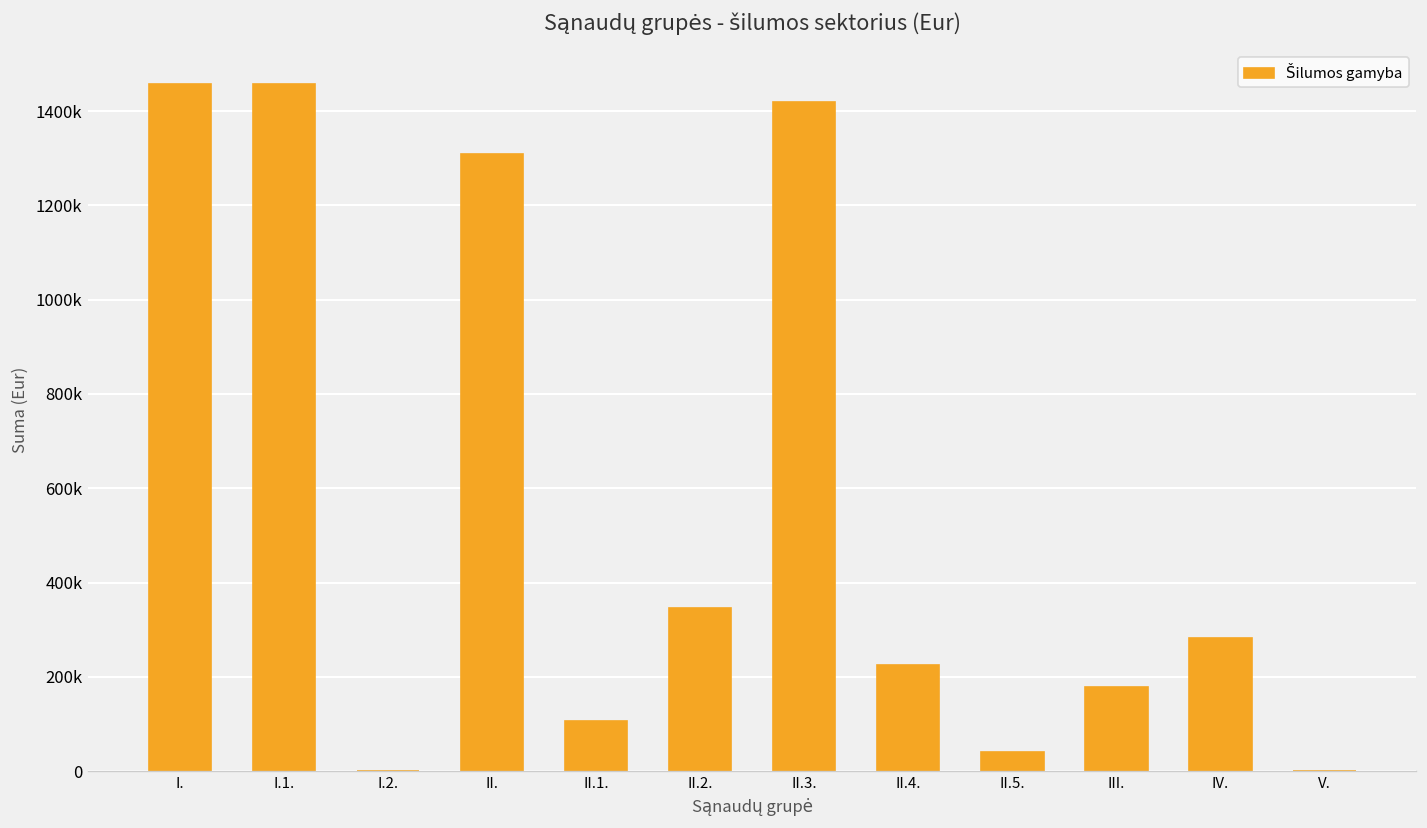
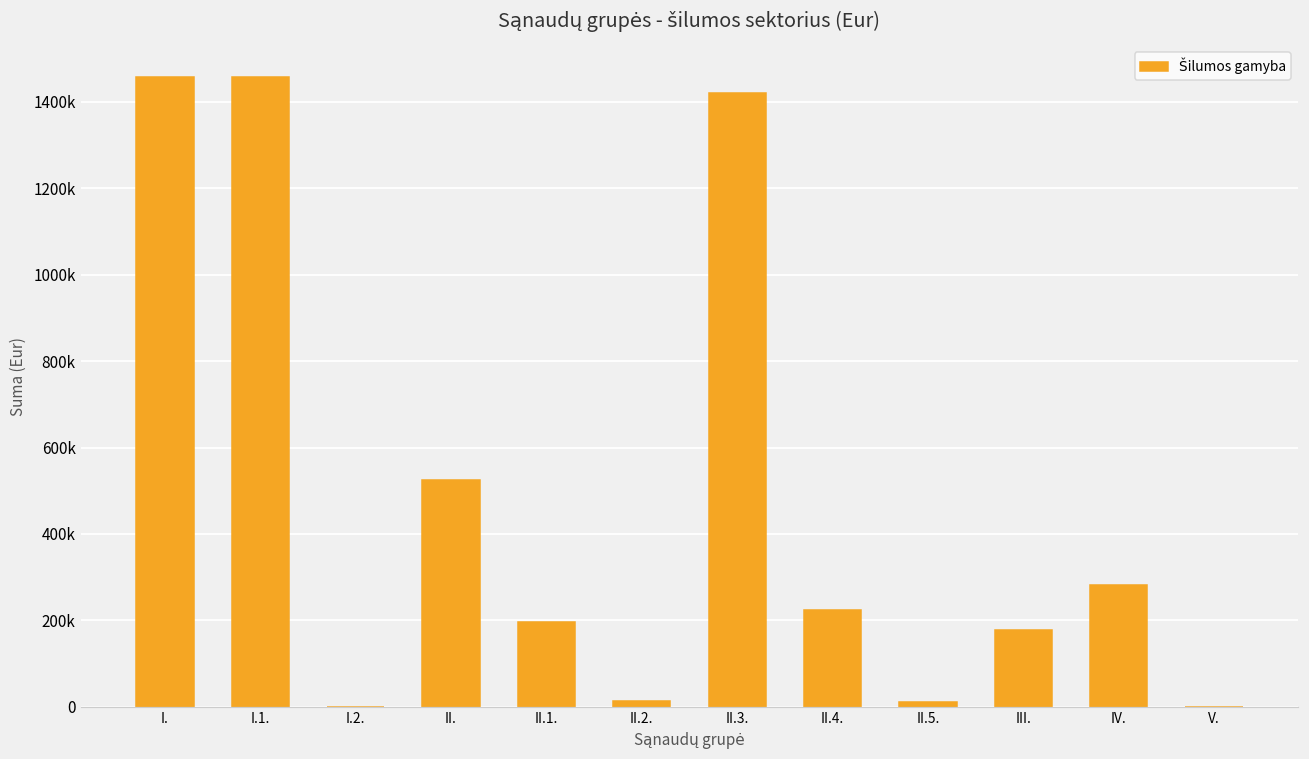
II.: 1310000 -> 520000
II.1.: 110000 -> 200000
II.2.: 350000 -> 10000
II.5.: 40000 -> 10000
